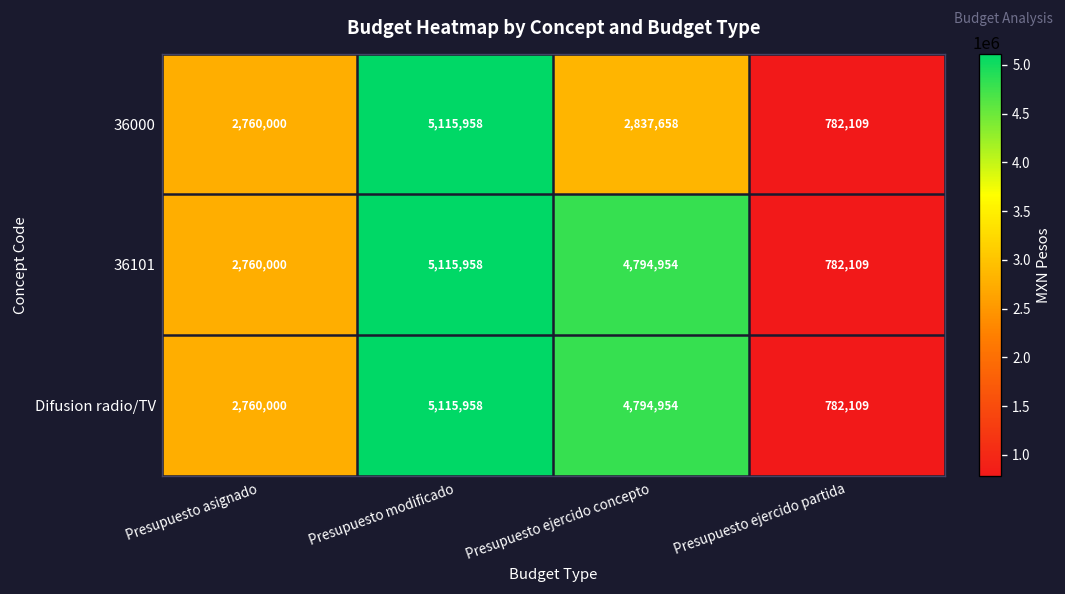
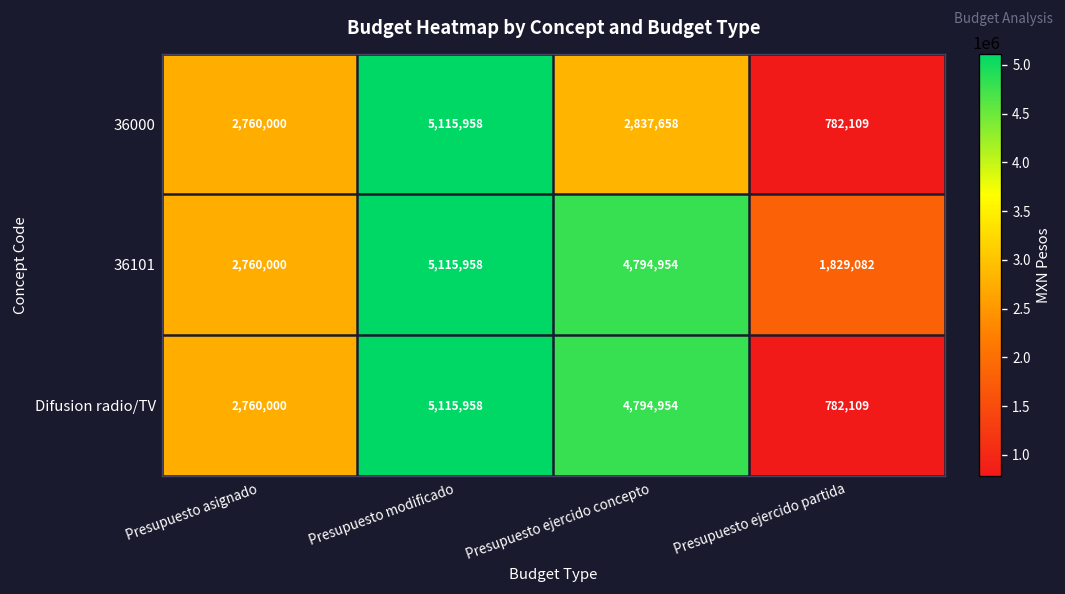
36101, Presupuesto ejercido partida: 782,109 -> 1,829,082
